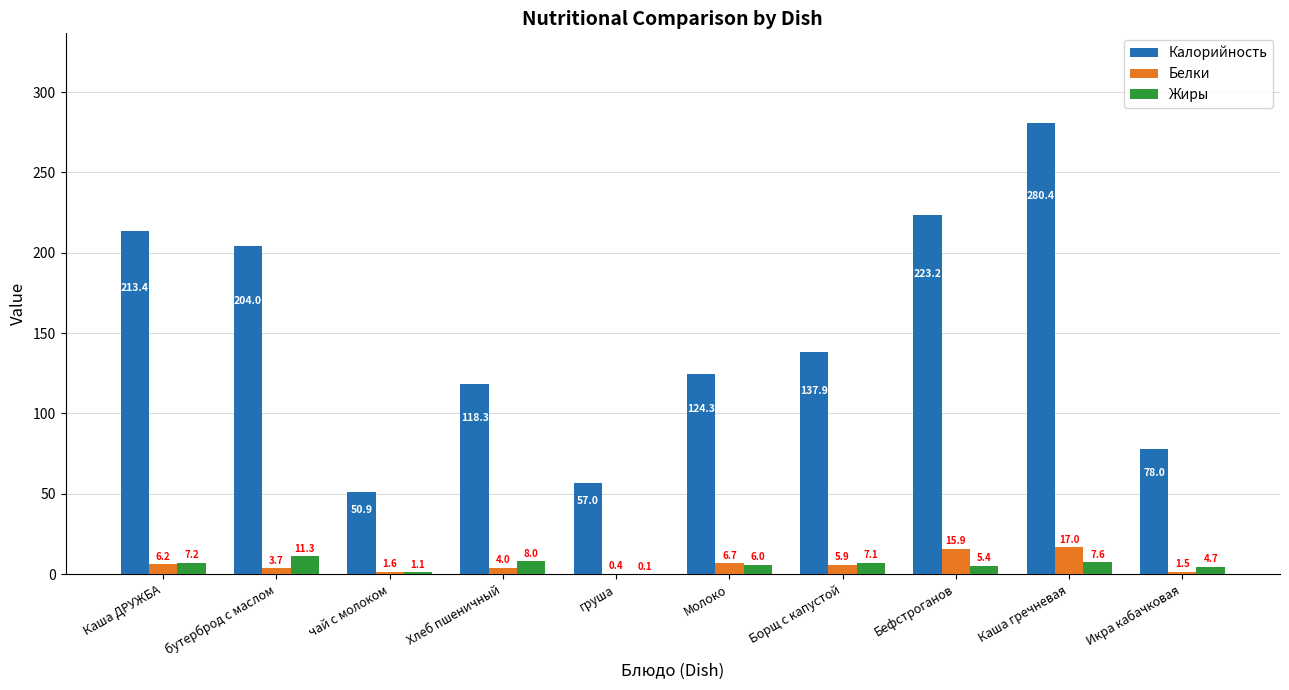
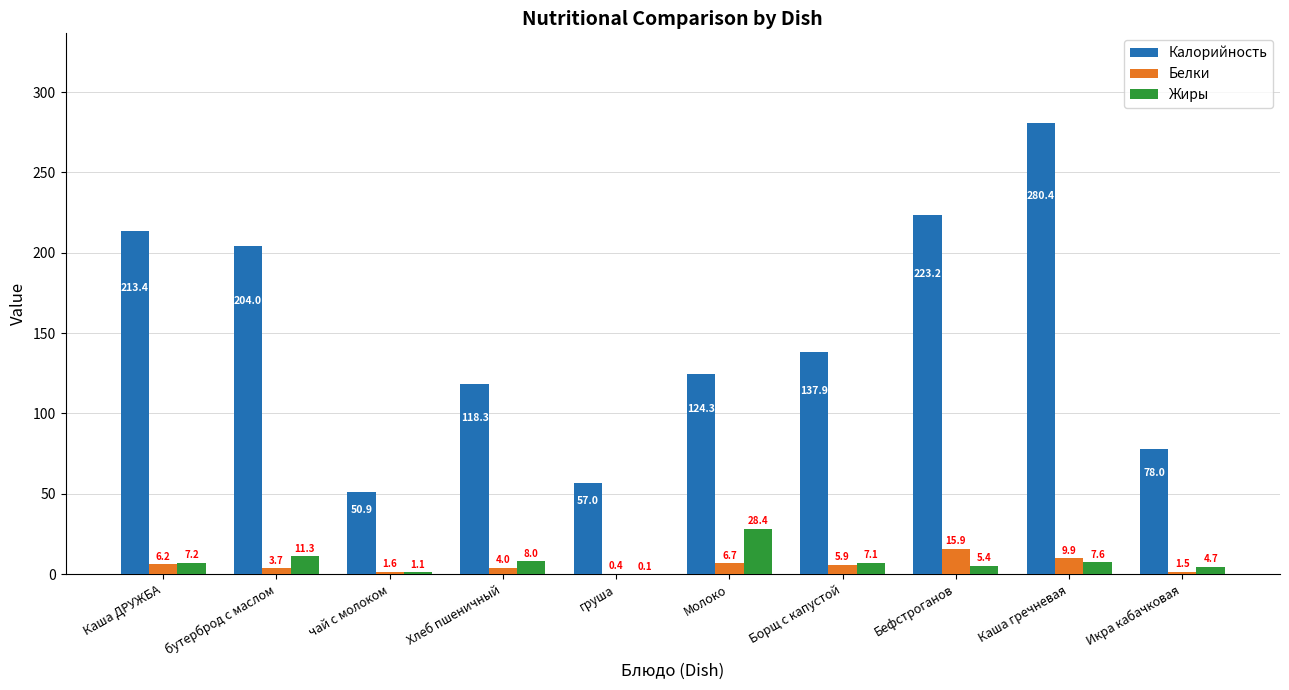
Жиры, Молоко: 6.0 -> 28.4
Белки, Каша гречневая: 17.0 -> 9.9
